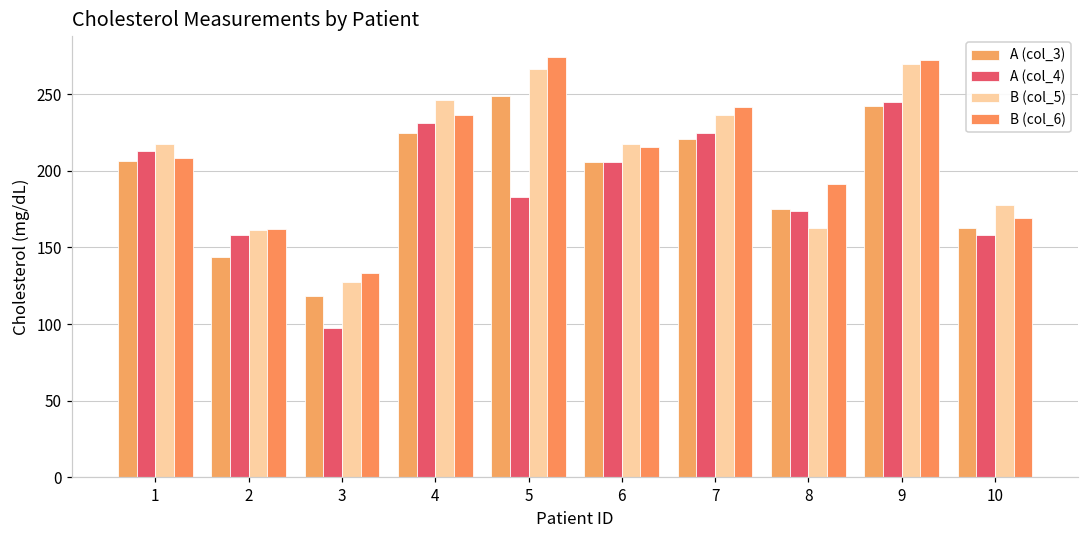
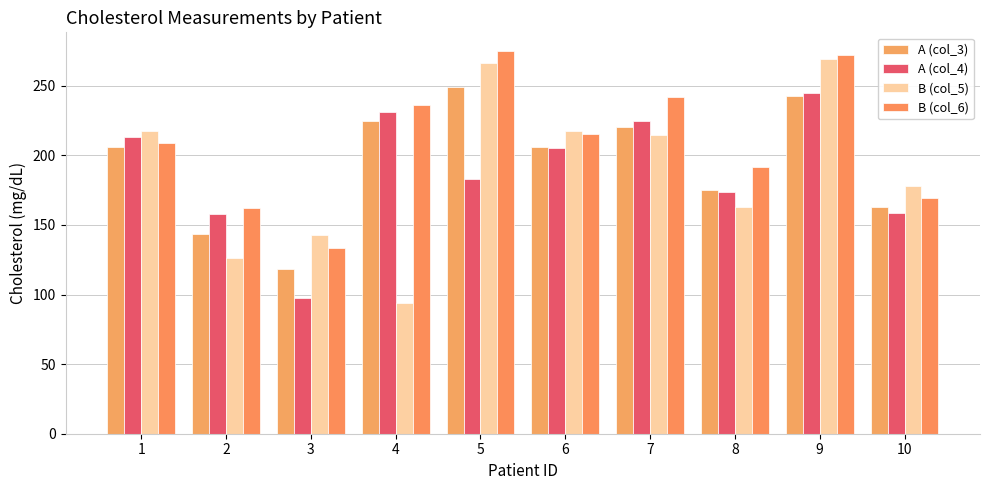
B (col_5), 2: 162 -> 126
B (col_5), 3: 127 -> 143
B (col_5), 4: 246 -> 94
B (col_5), 7: 236 -> 215
